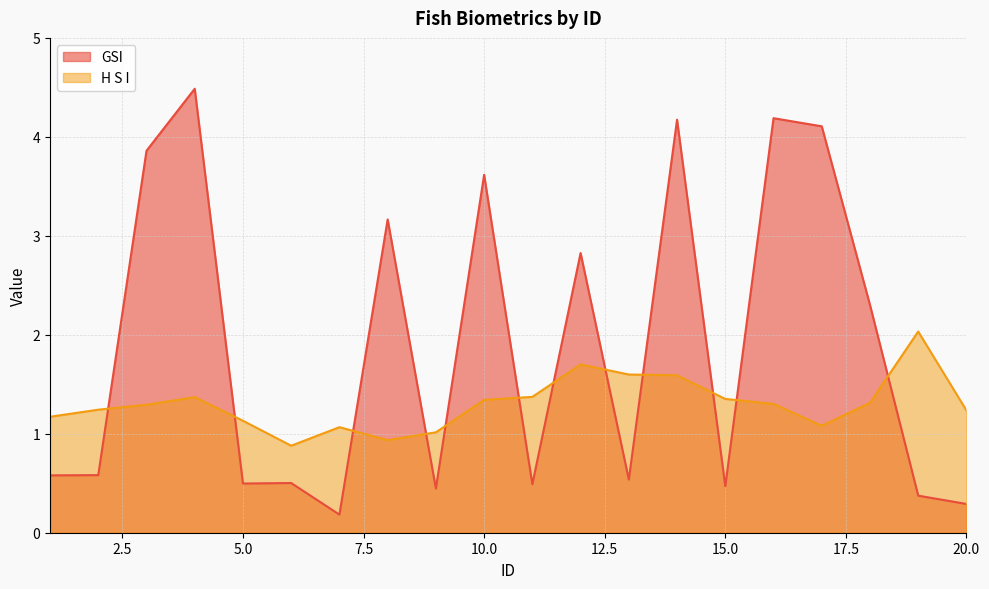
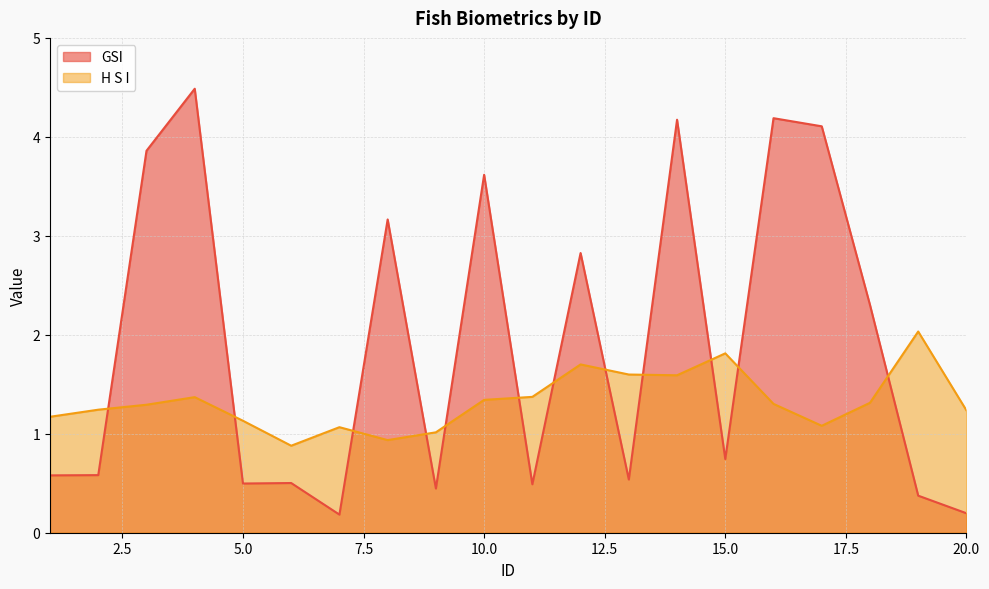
GSI, 15.0: 0.5 -> 0.7
H S I, 15.0: 1.4 -> 1.8
GSI, 20.0: 0.3 -> 0.2
